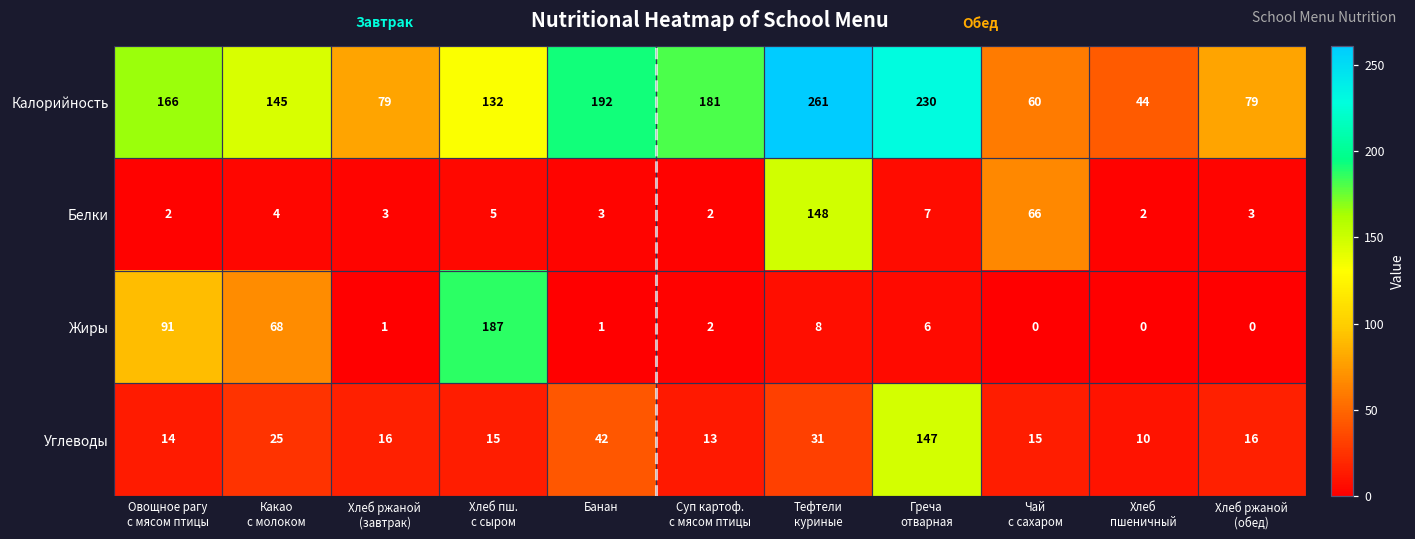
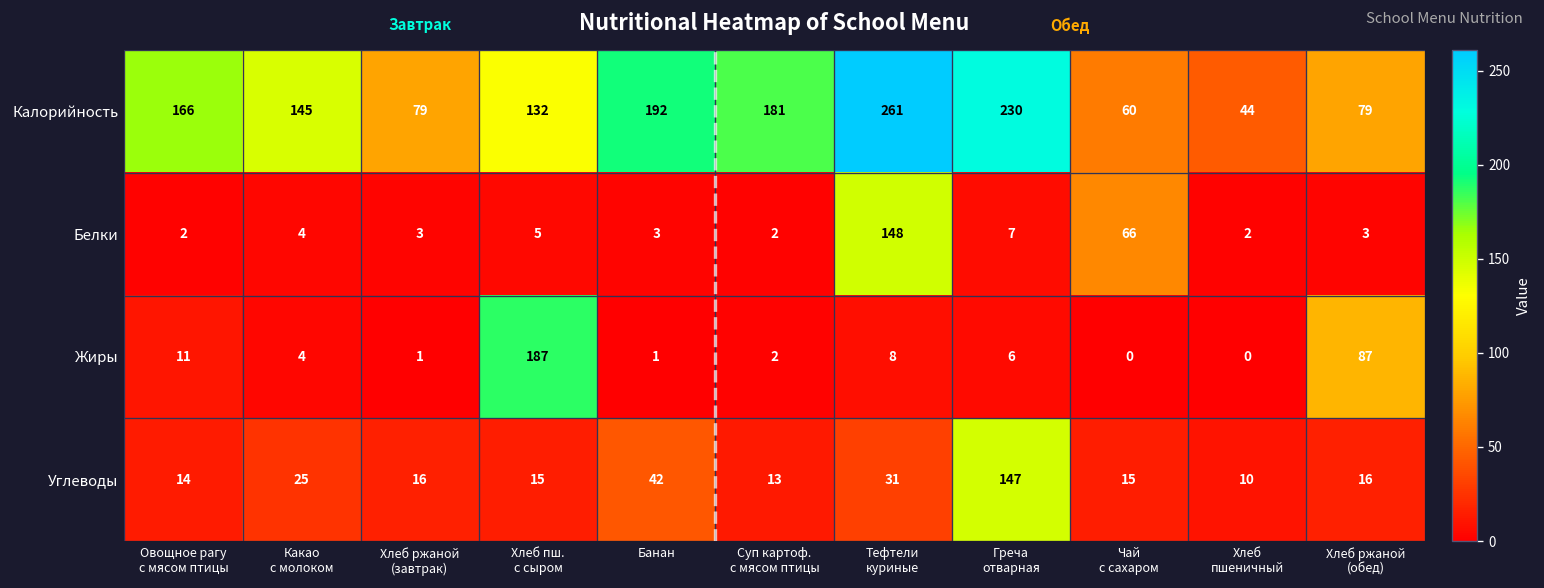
Жиры, Овощное рагу с мясом птицы: 91 -> 11
Жиры, Какао с молоком: 68 -> 4
Жиры, Хлеб ржаной (обед): 0 -> 87
